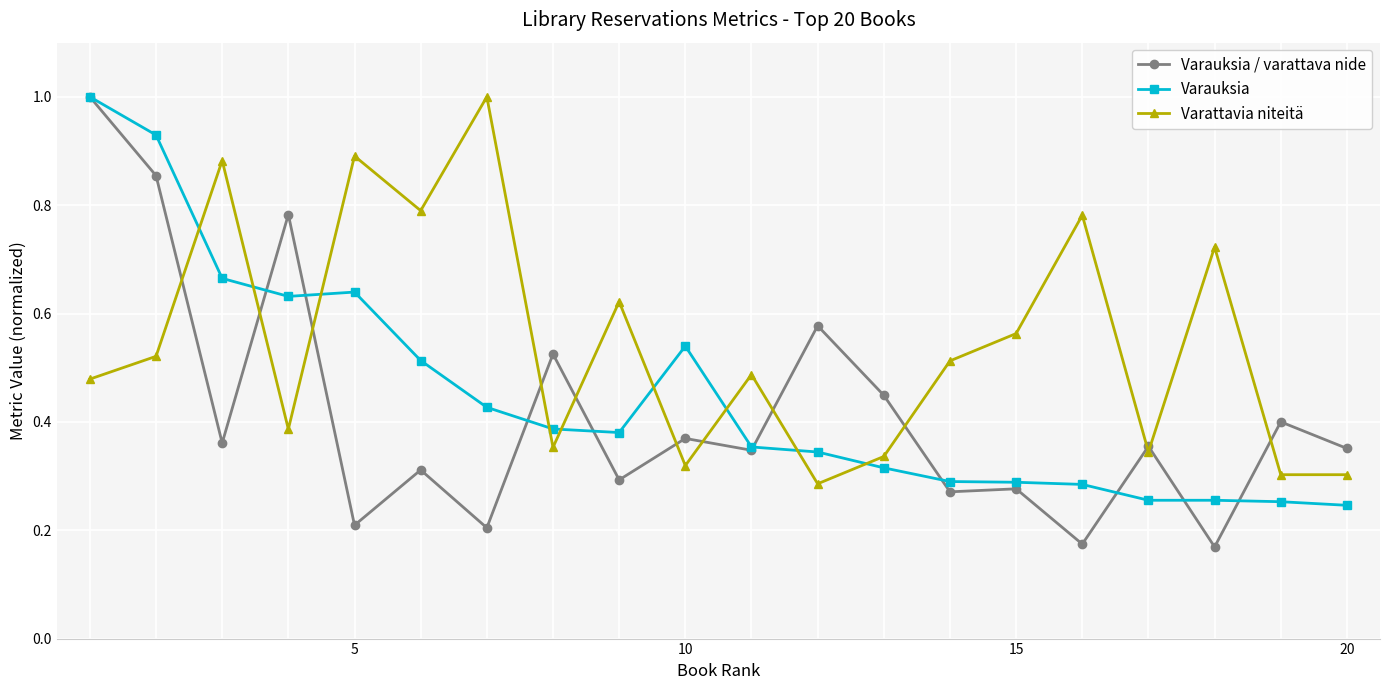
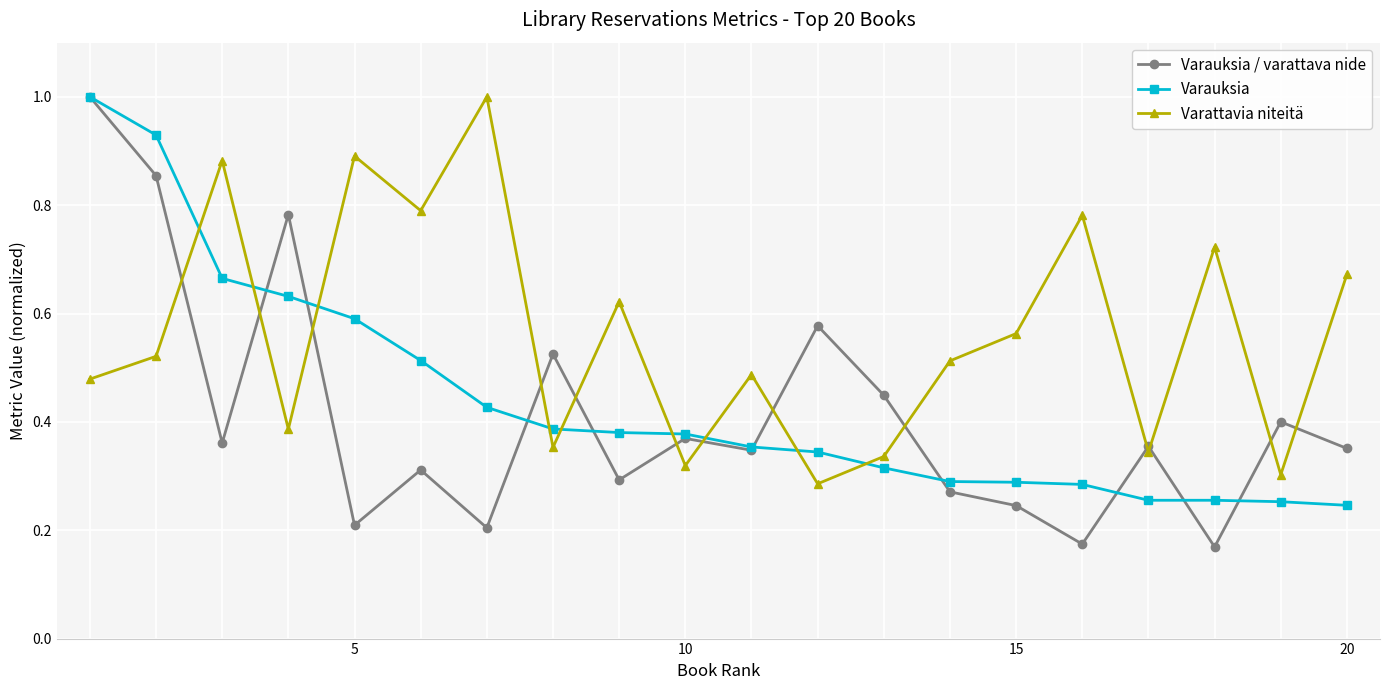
Varauksia, 5: 0.64 -> 0.59
Varauksia, 10: 0.54 -> 0.38
Varauksia / varattava nide, 15: 0.28 -> 0.25
Varattavia niteitä, 20: 0.30 -> 0.67
